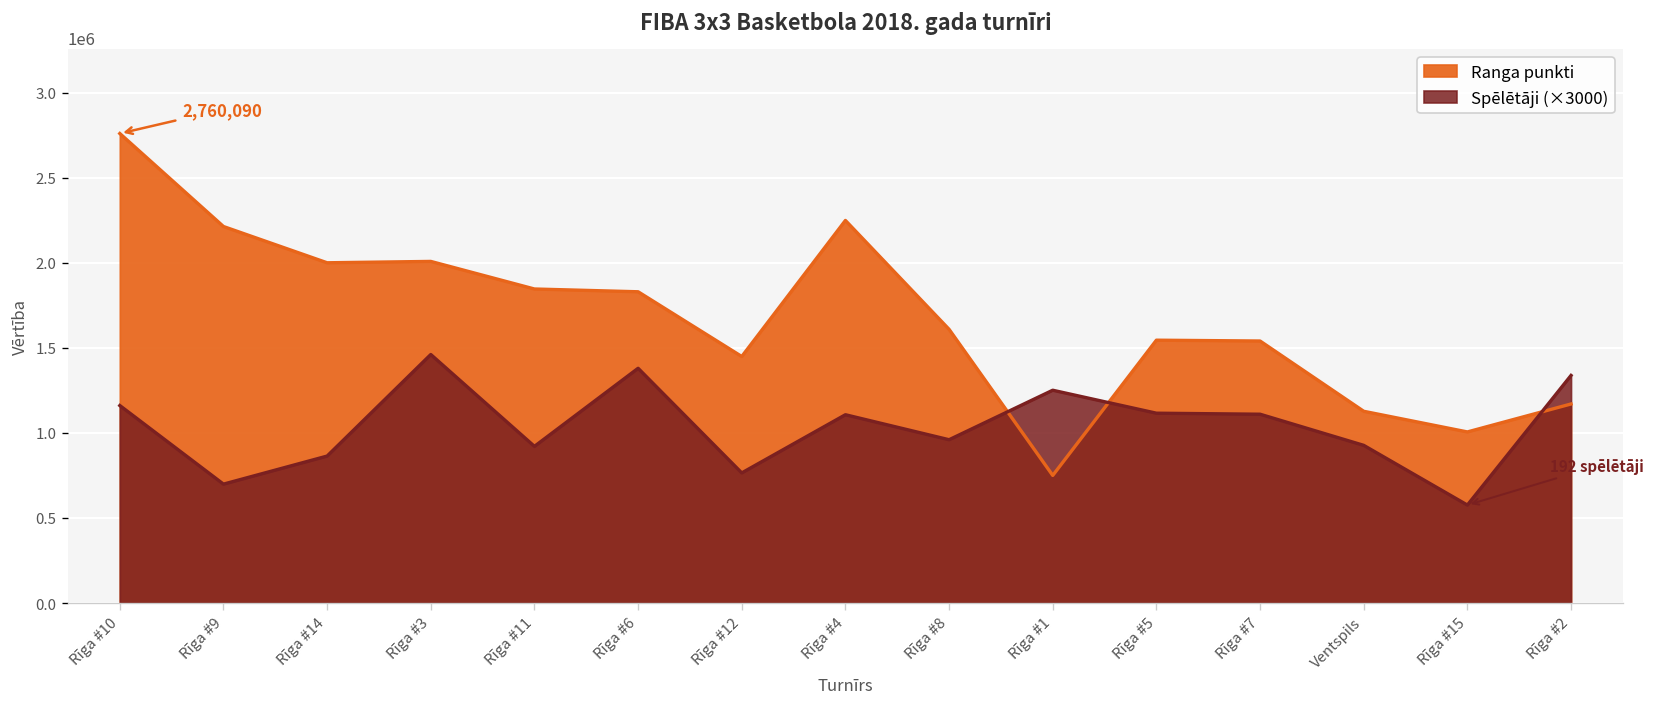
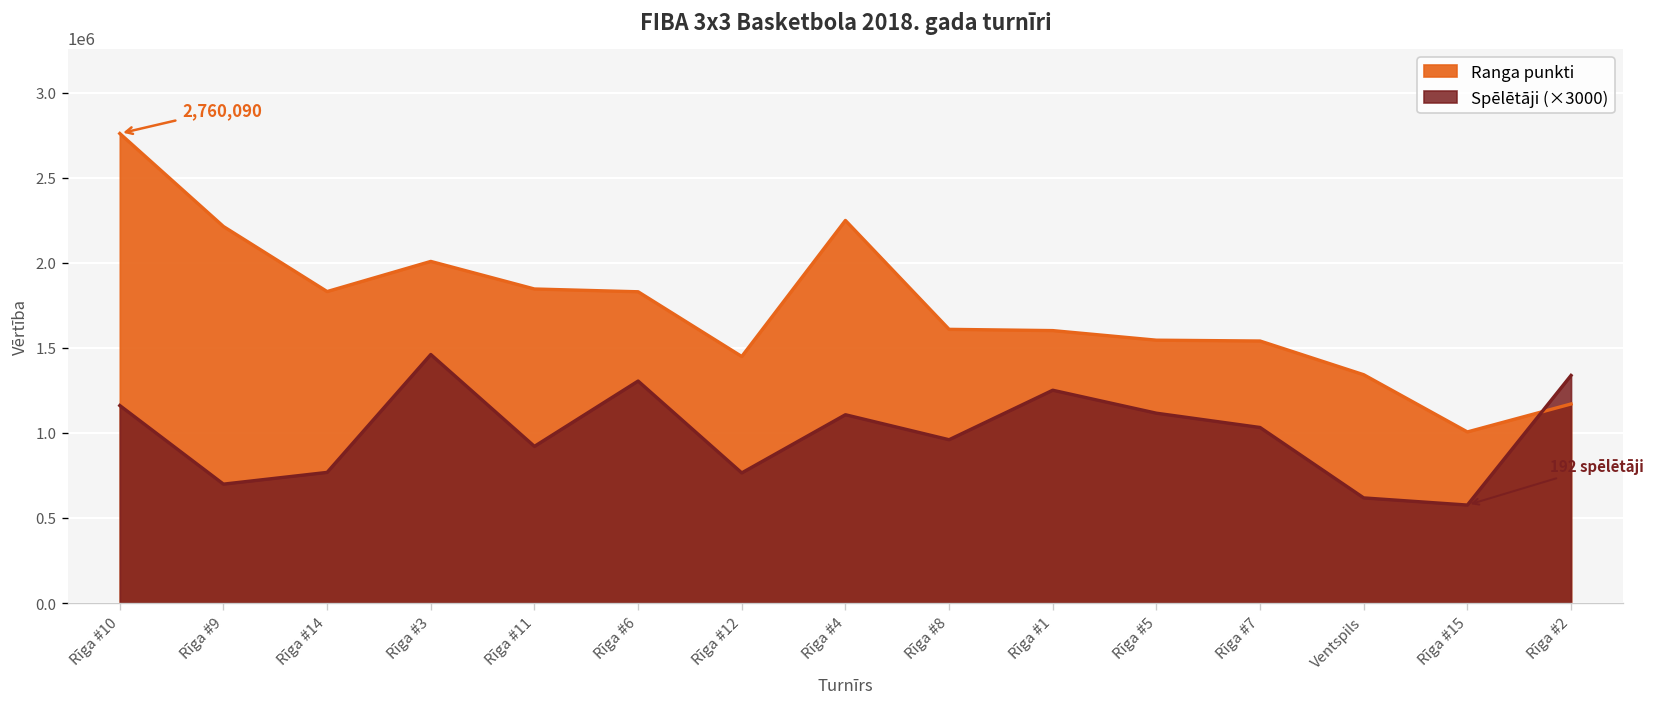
Ranga punkti, Rīga #14: 2000000 -> 1830000
Spēlētāji (×3000), Rīga #14: 860000 -> 770000
Spēlētāji (×3000), Rīga #6: 1380000 -> 1310000
Ranga punkti, Rīga #1: 750000 -> 1600000
Spēlētāji (×3000), Rīga #7: 1110000 -> 1030000
Ranga punkti, Ventspils: 1130000 -> 1340000
Spēlētāji (×3000), Ventspils: 930000 -> 620000
